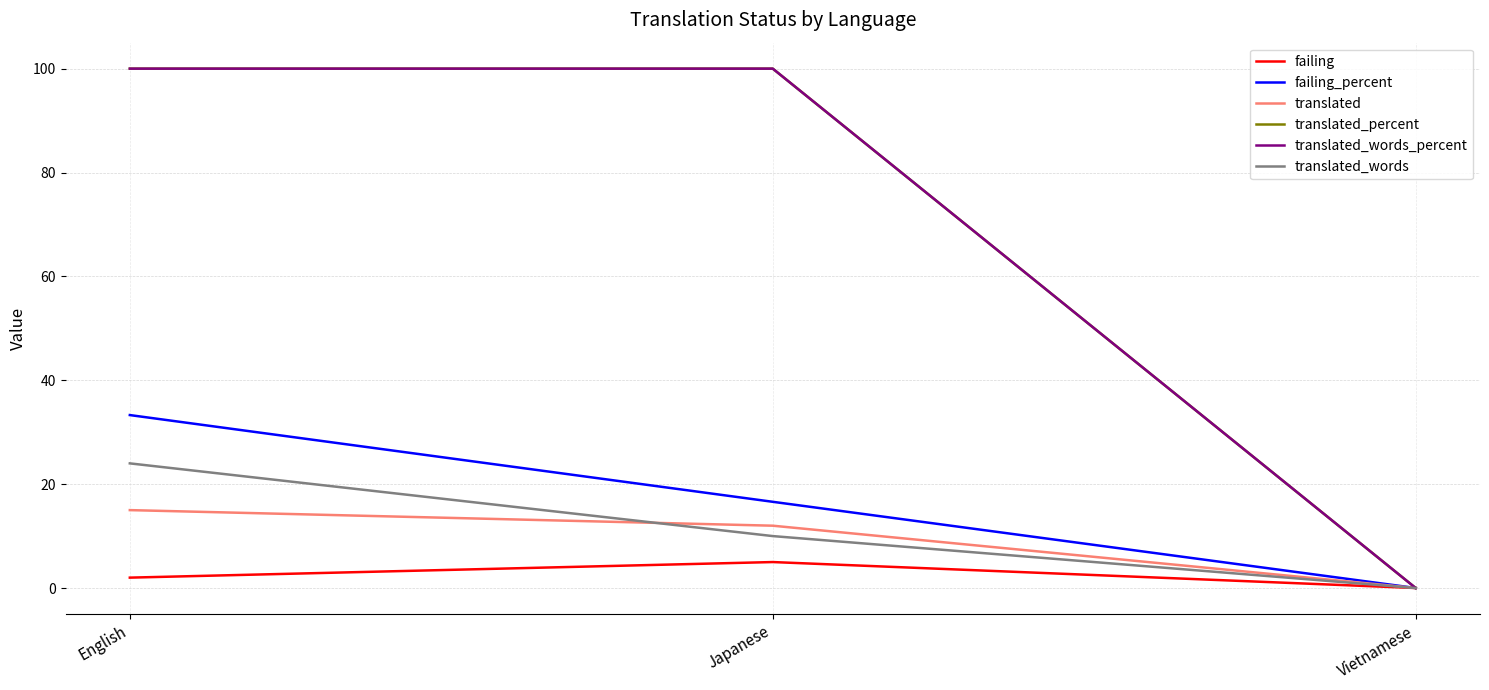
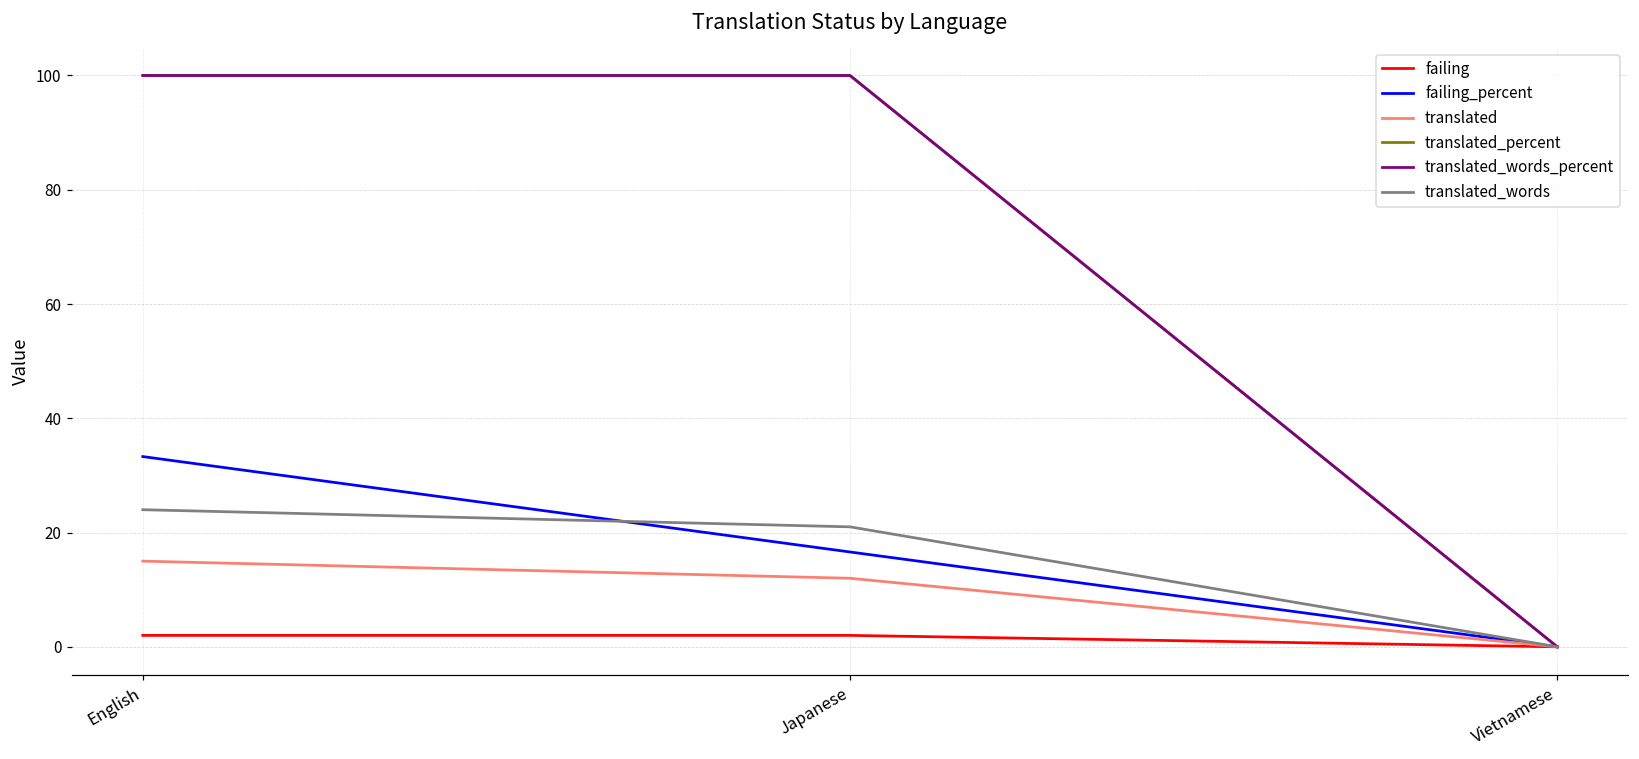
failing, Japanese: 5 -> 2
translated_words, Japanese: 10 -> 21
